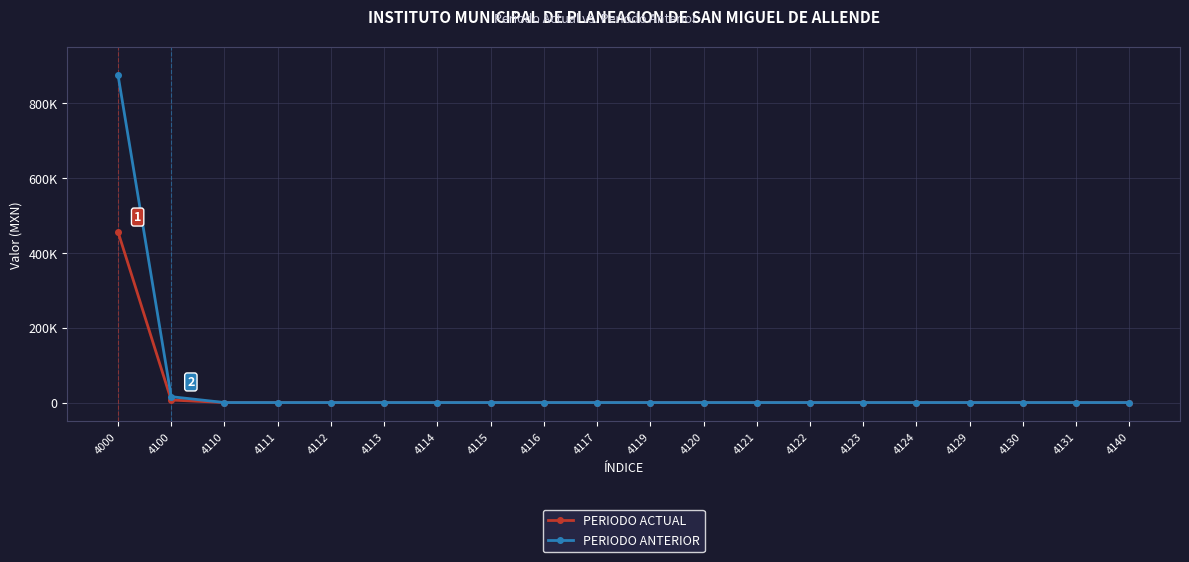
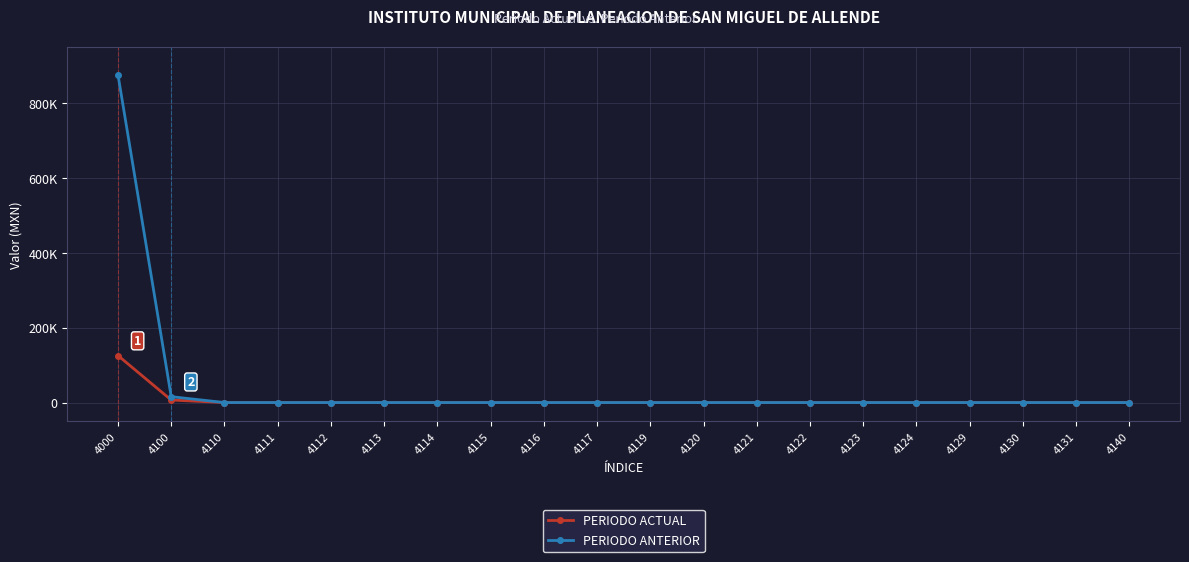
PERIODO ACTUAL, 4000: 460000 -> 130000
